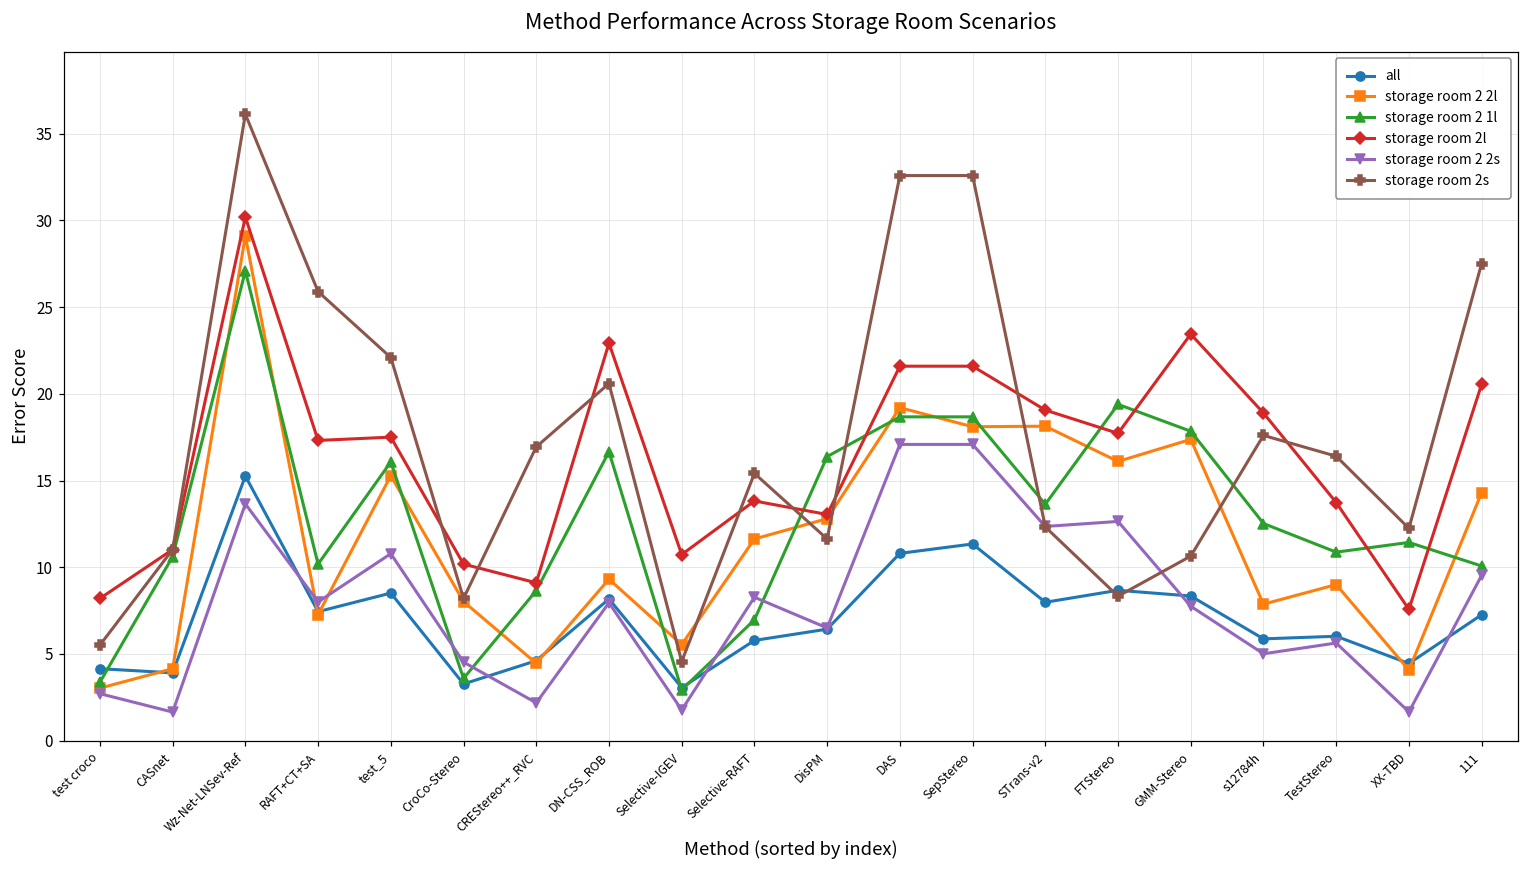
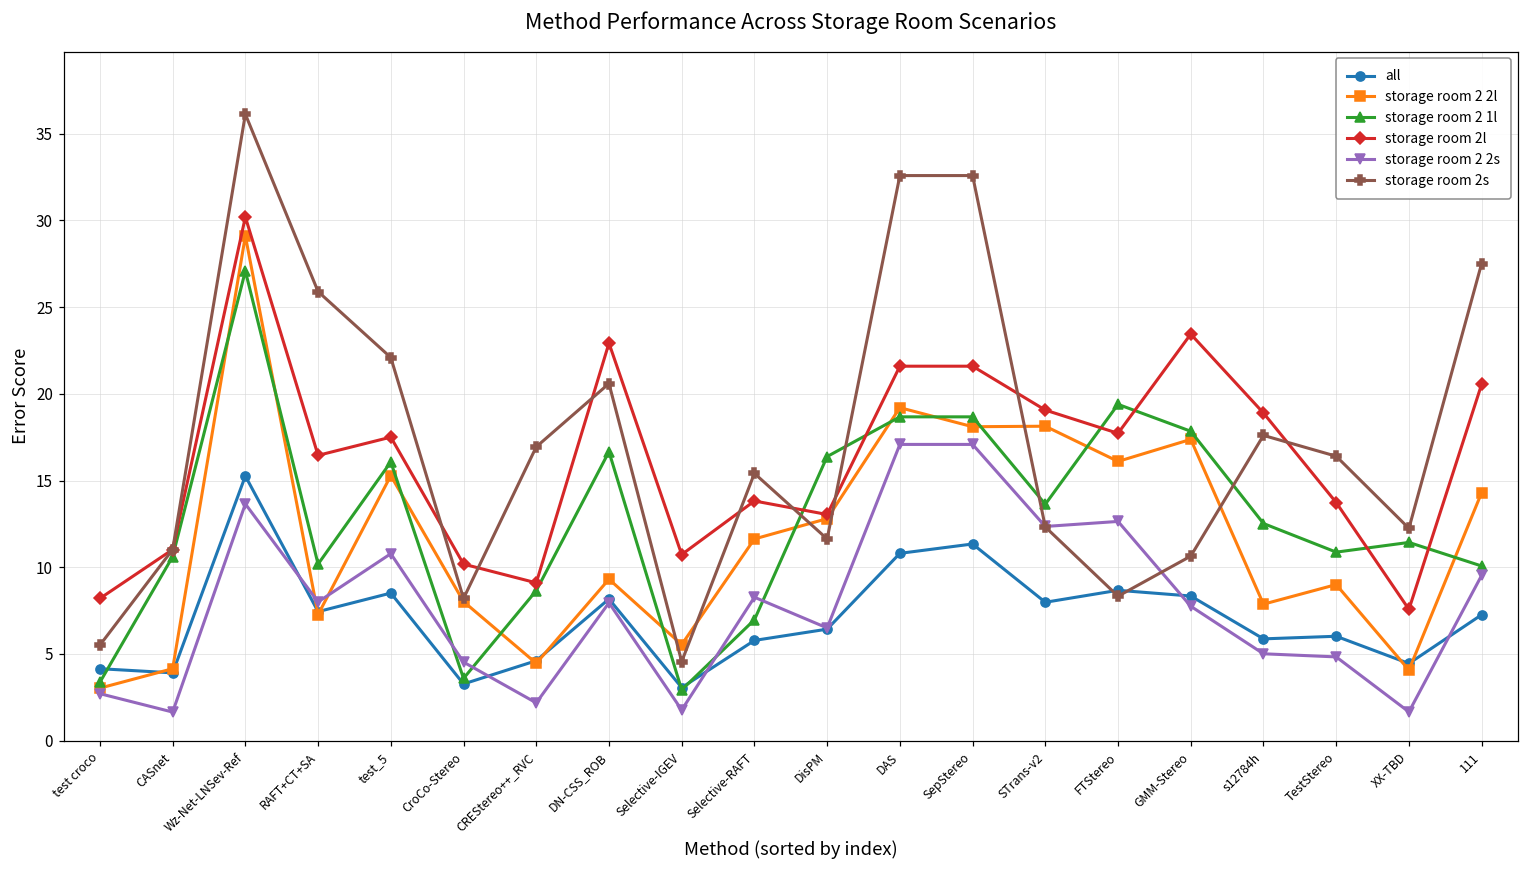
storage room 2l, RAFT+CT+SA: 17.3 -> 16.5
storage room 2 2s, TestStereo: 5.6 -> 4.8
